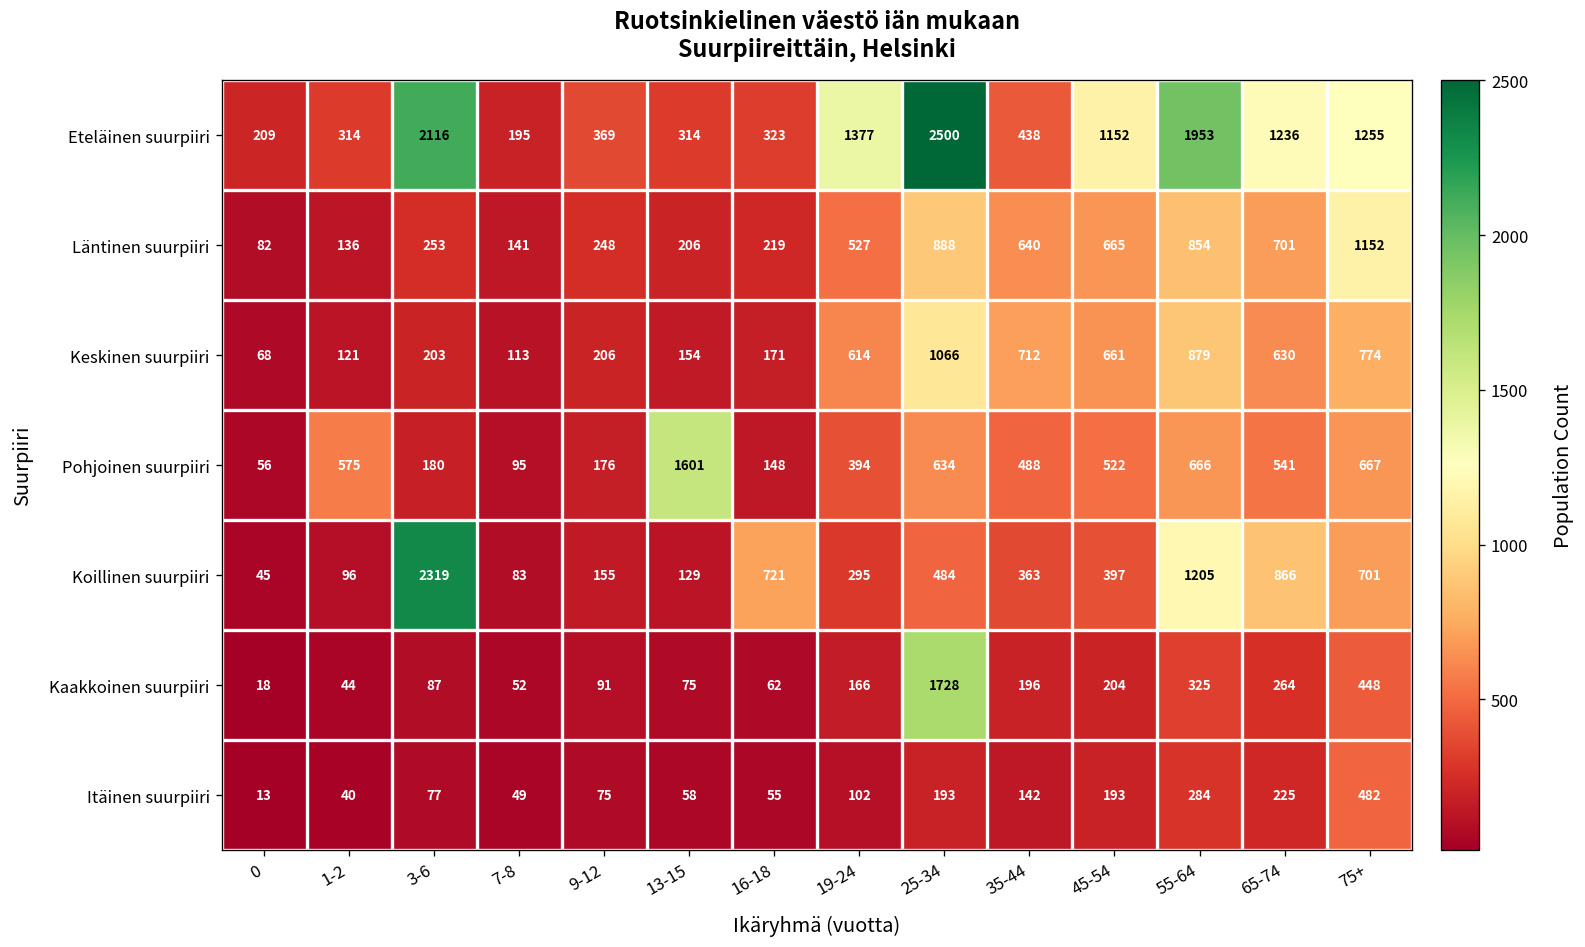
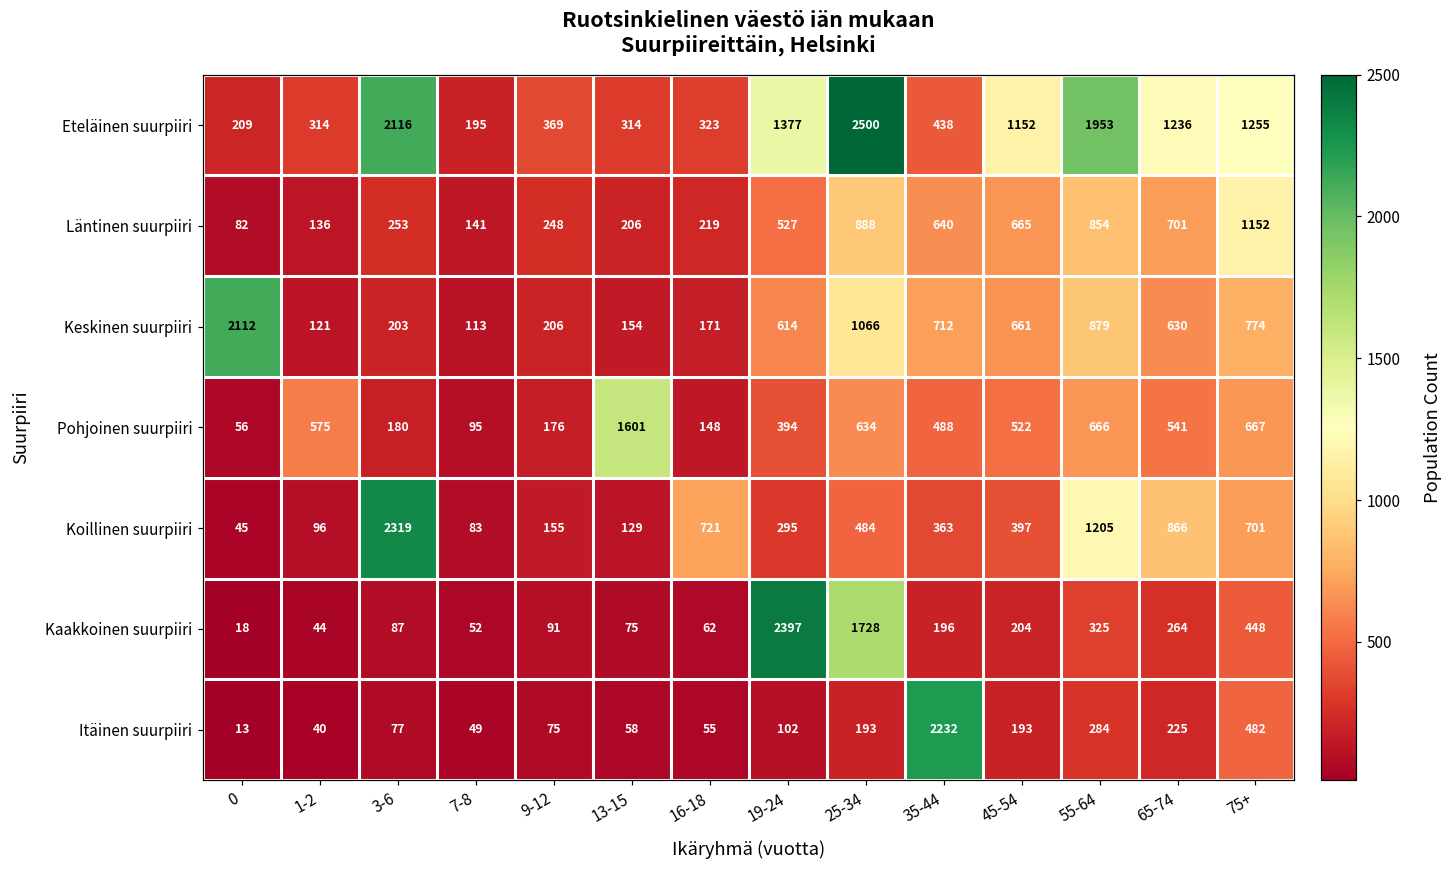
Keskinen suurpiiri, 0: 68 -> 2112
Kaakkoinen suurpiiri, 19-24: 166 -> 2397
Itäinen suurpiiri, 35-44: 142 -> 2232
